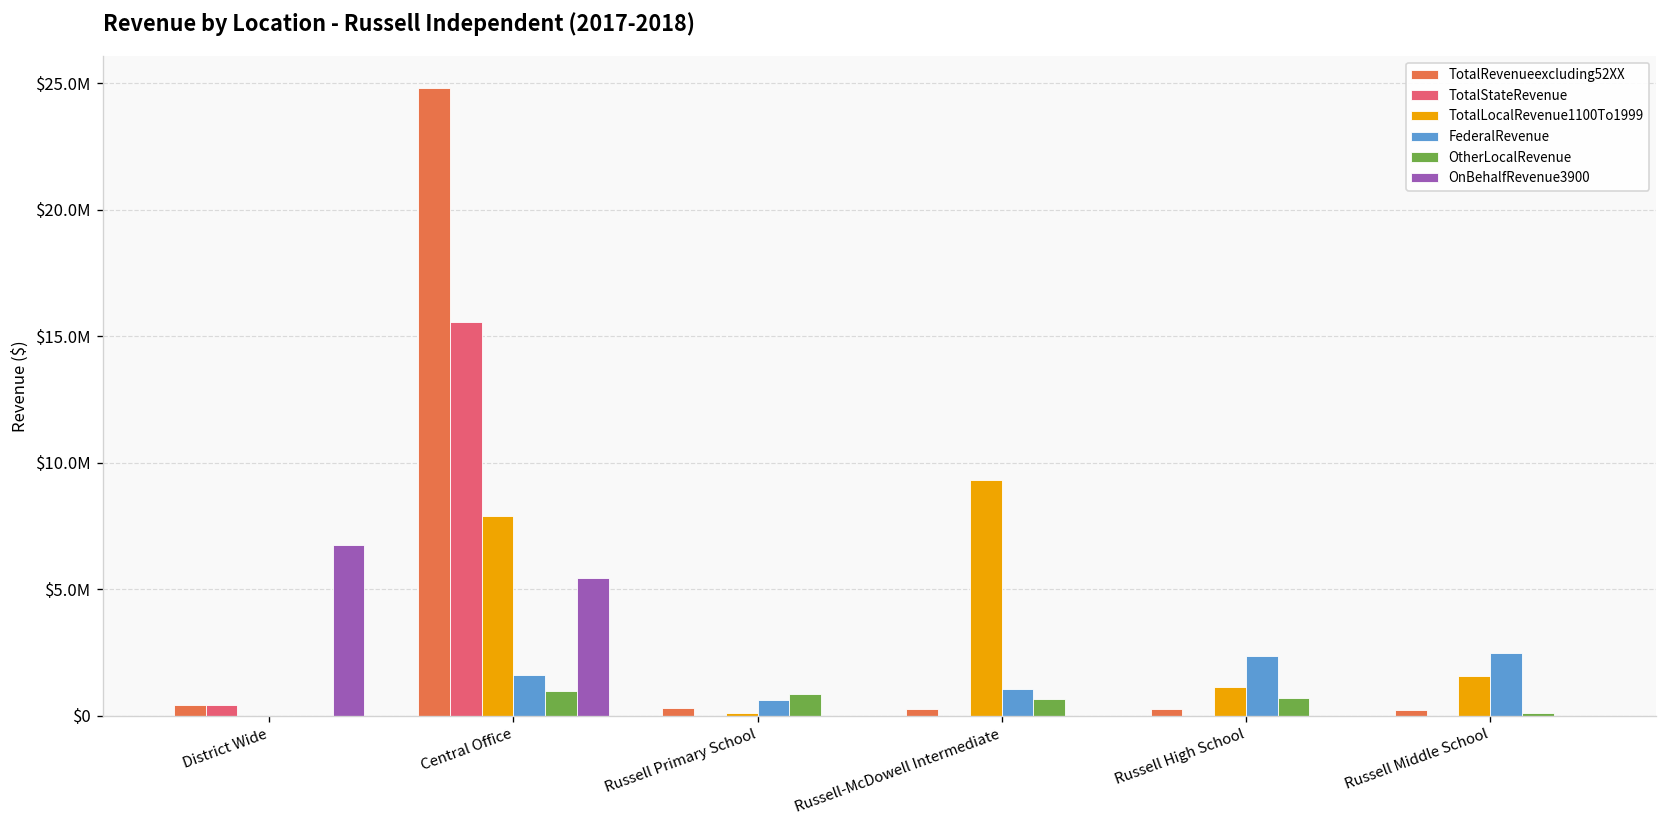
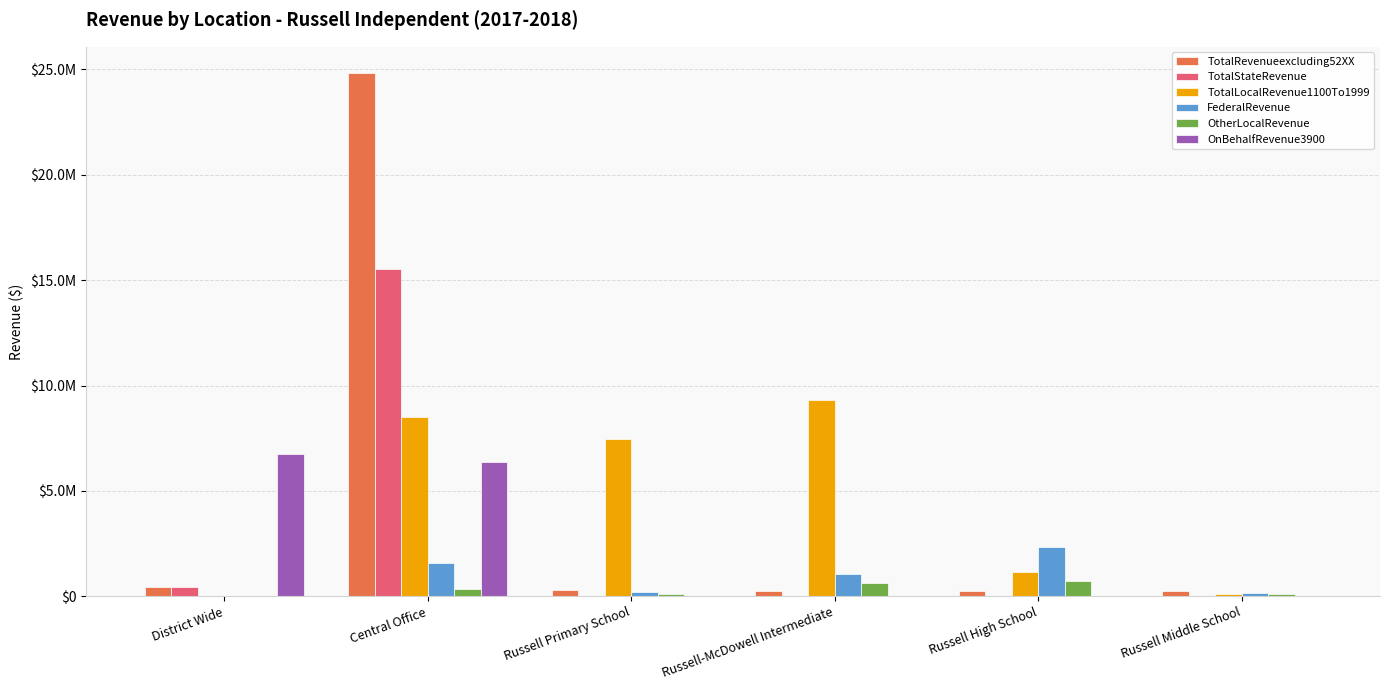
TotalLocalRevenue1100To1999, Central Office: $7900000 -> $8500000
OtherLocalRevenue, Central Office: $1000000 -> $300000
OnBehalfRevenue3900, Central Office: $5400000 -> $6400000
TotalLocalRevenue1100To1999, Russell Primary School: $100000 -> $7400000
FederalRevenue, Russell Primary School: $600000 -> $200000
OtherLocalRevenue, Russell Primary School: $900000 -> $100000
TotalLocalRevenue1100To1999, Russell Middle School: $1600000 -> $100000
FederalRevenue, Russell Middle School: $2500000 -> $100000
